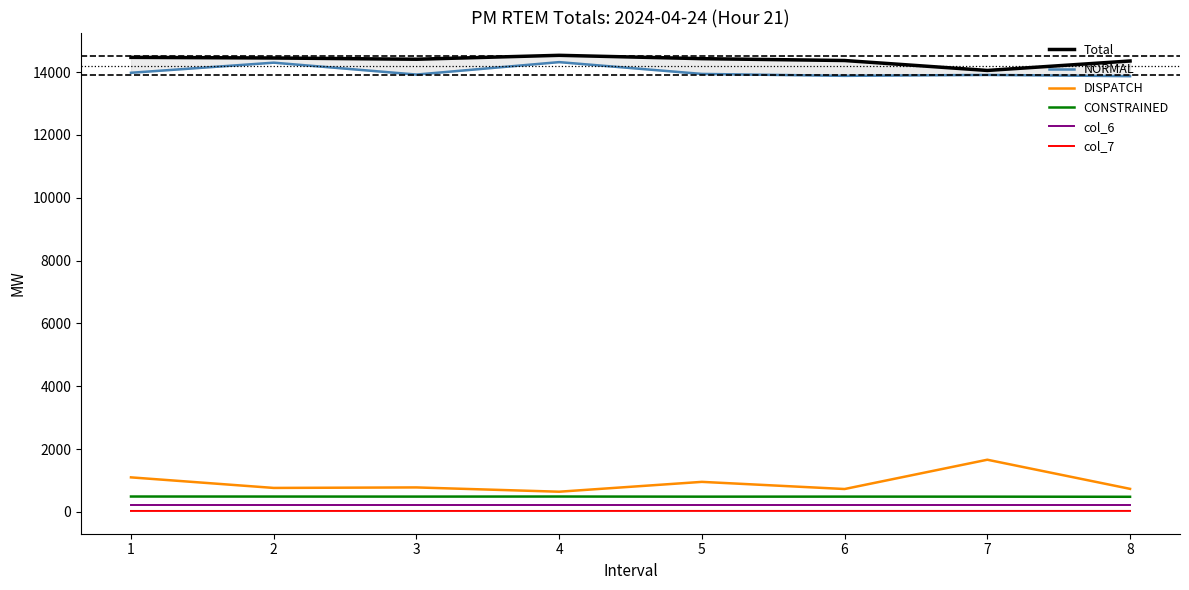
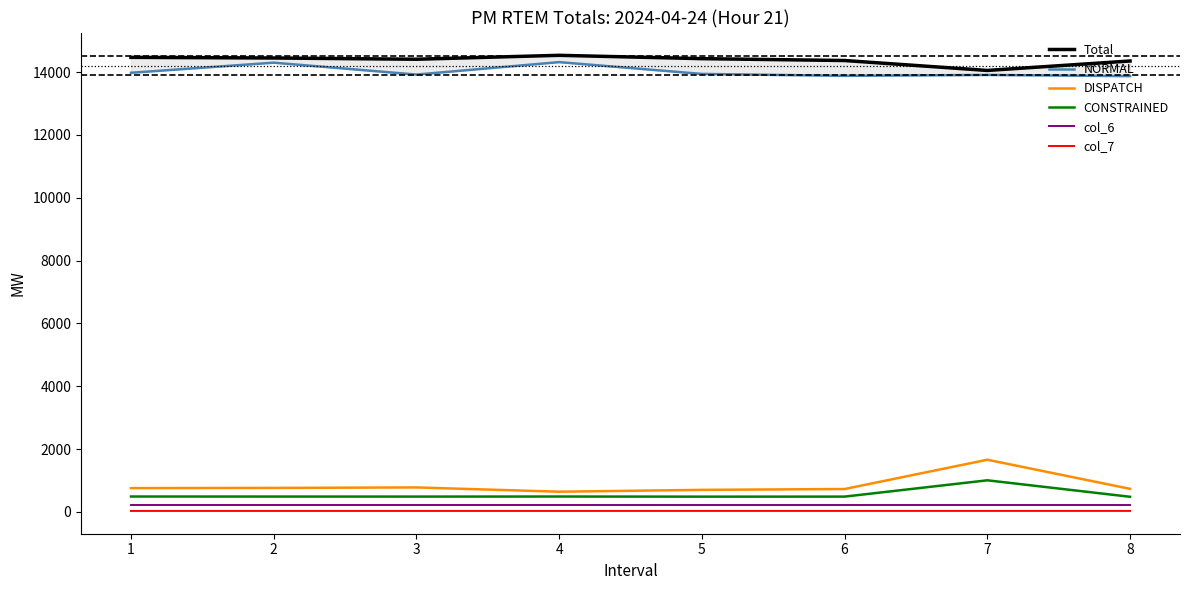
DISPATCH, 1: 1100 -> 800
DISPATCH, 5: 1000 -> 700
CONSTRAINED, 7: 500 -> 1000
